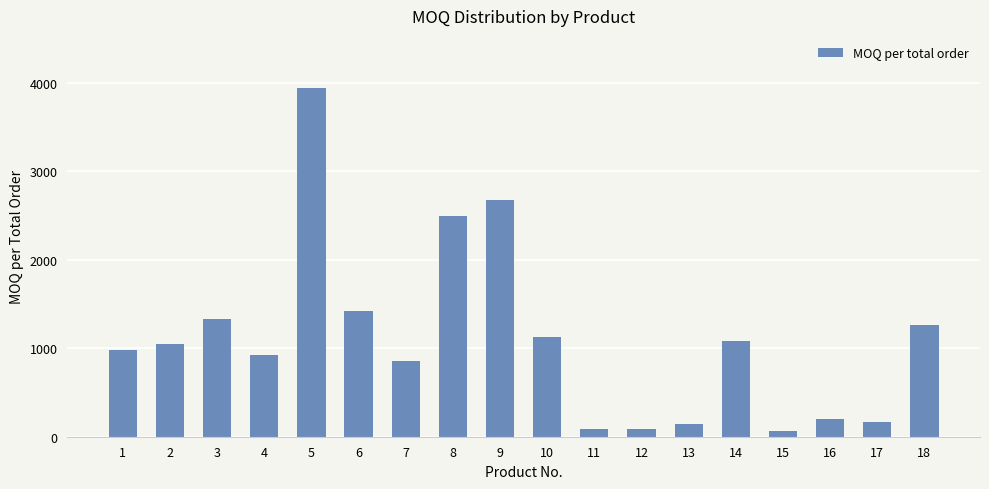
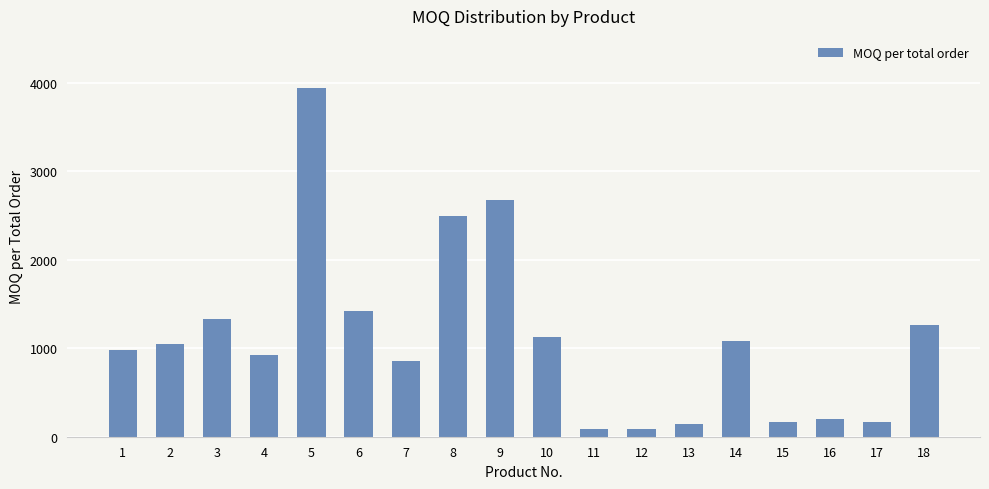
15: 100 -> 200
